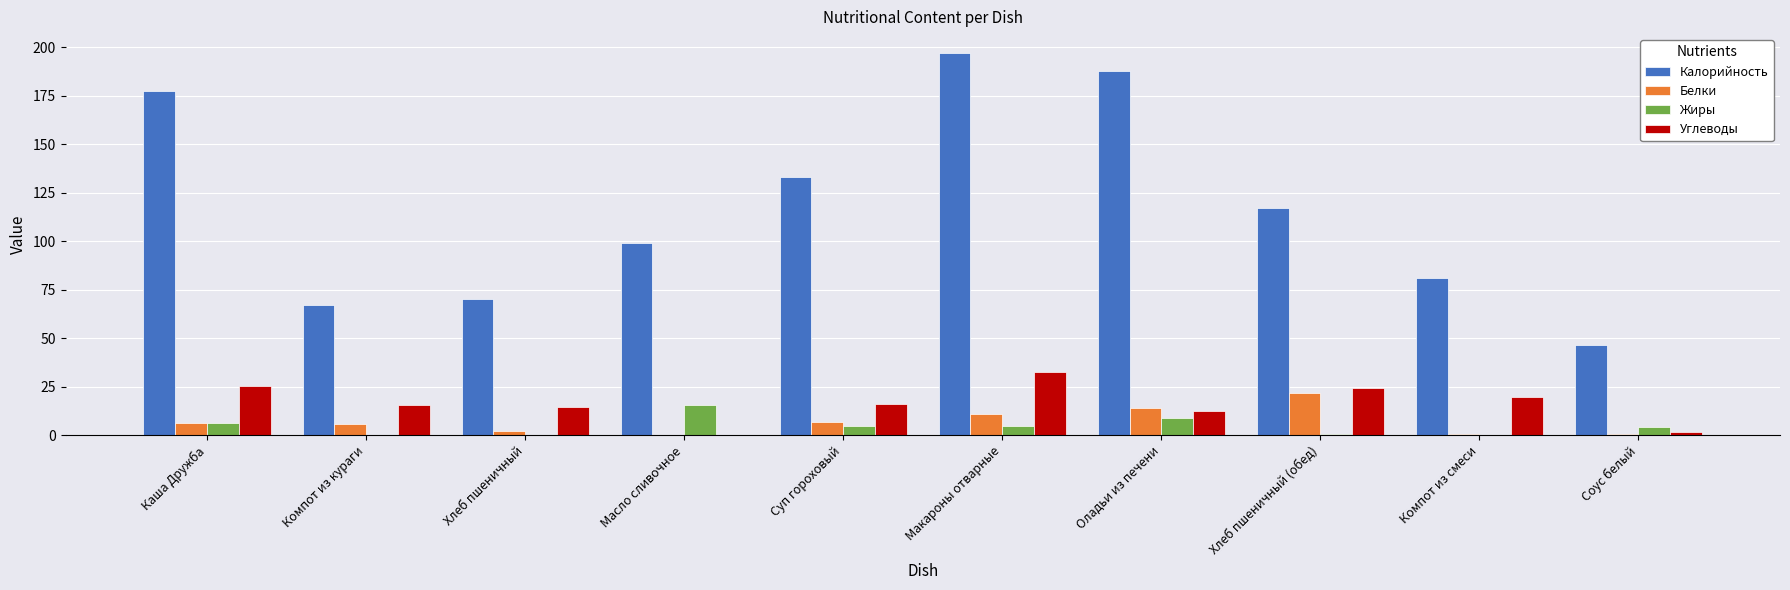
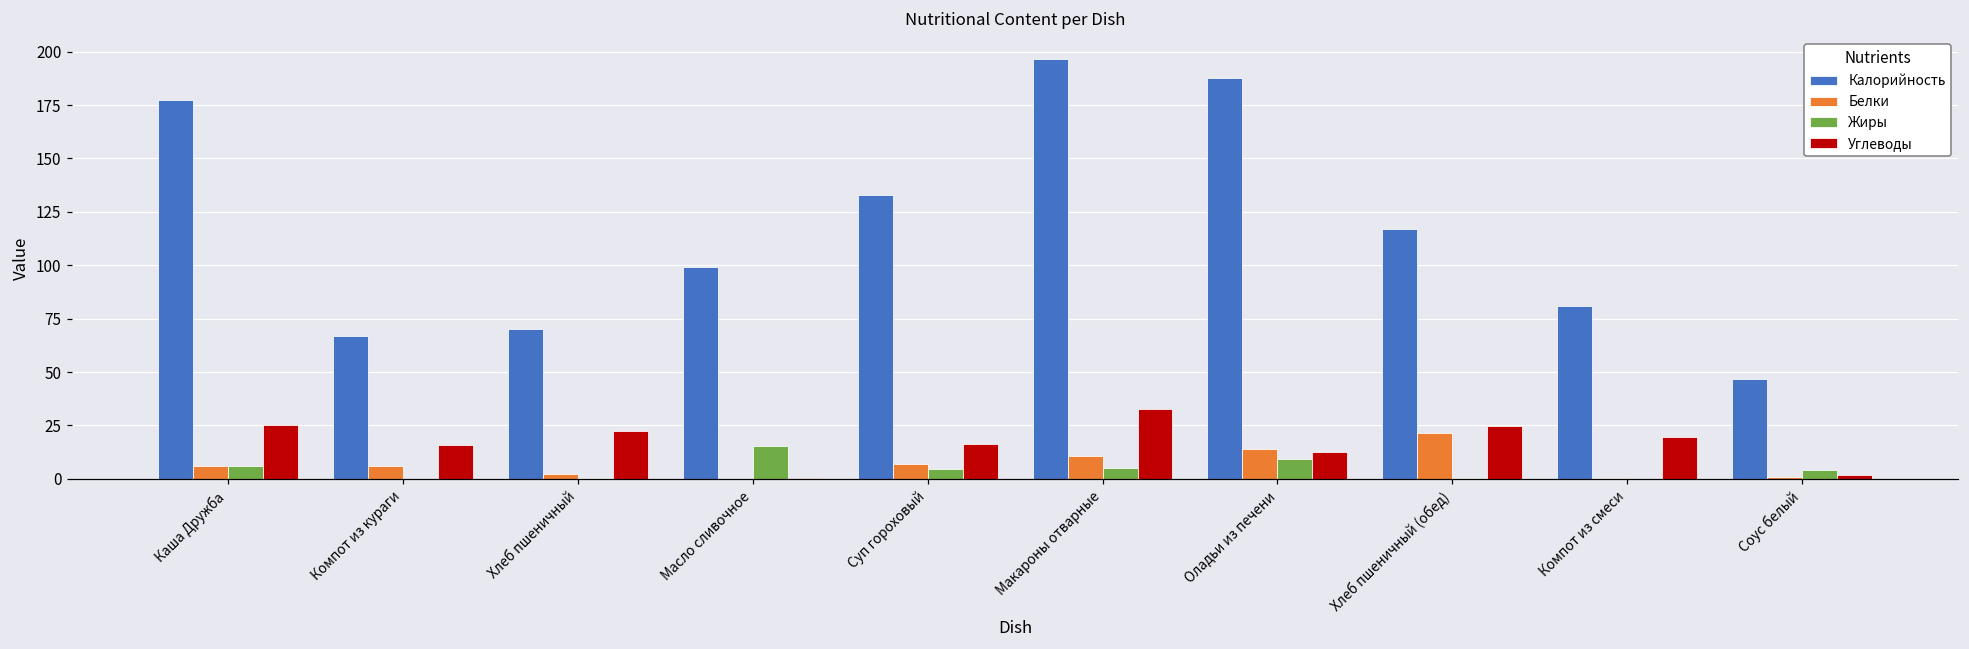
Углеводы, Хлеб пшеничный: 15 -> 22
